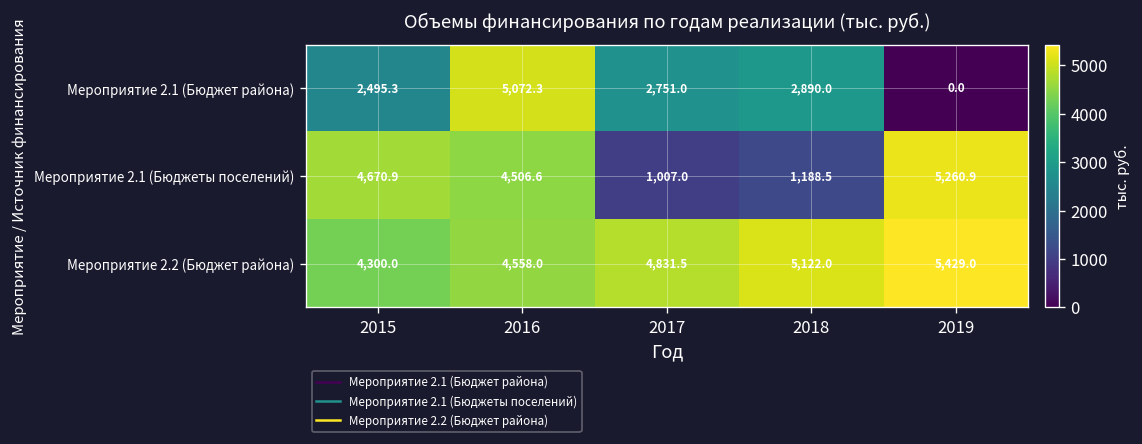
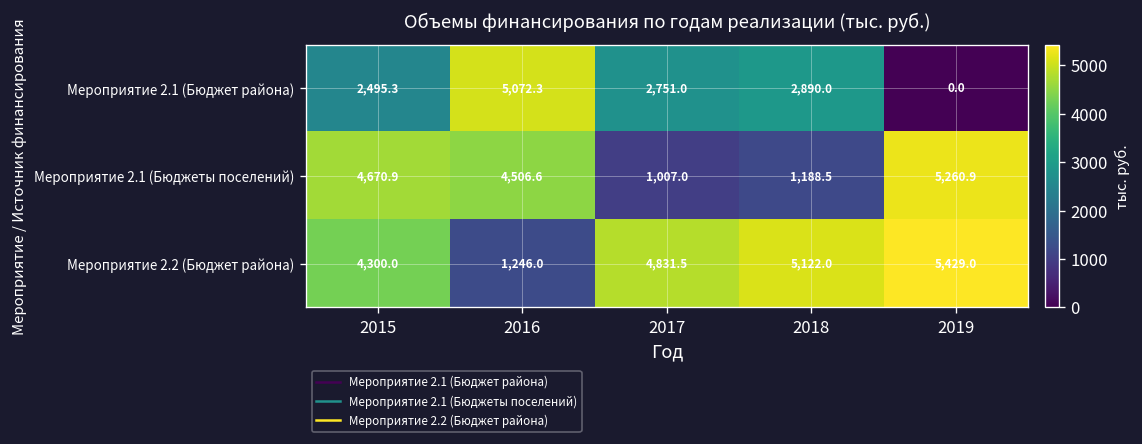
Мероприятие 2.2 (Бюджет района), 2016: 4,558.0 -> 1,246.0
